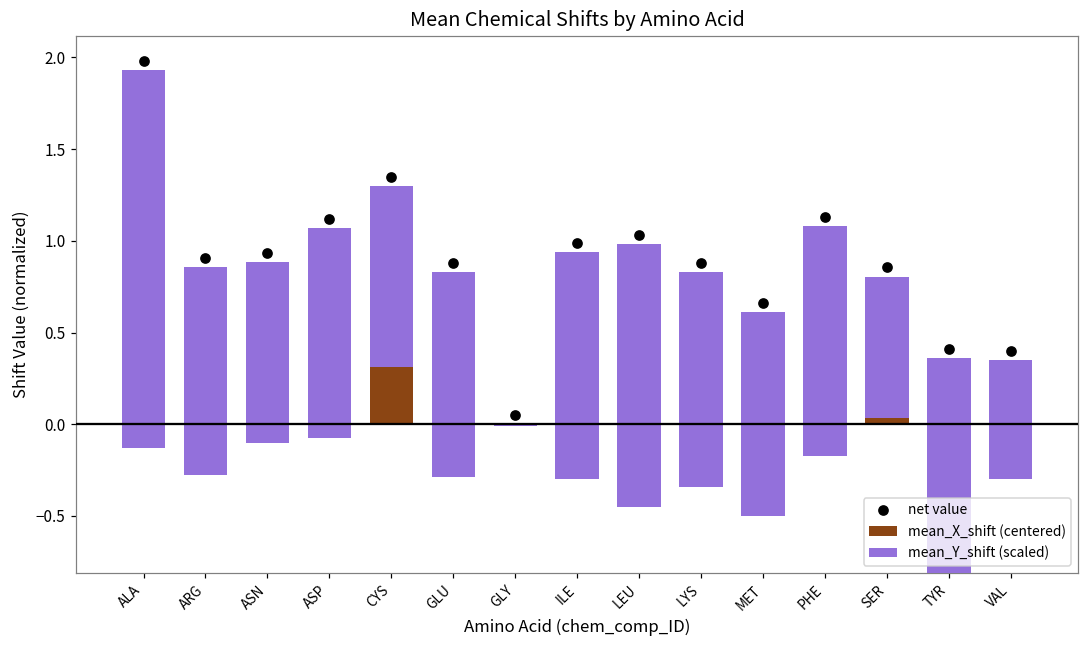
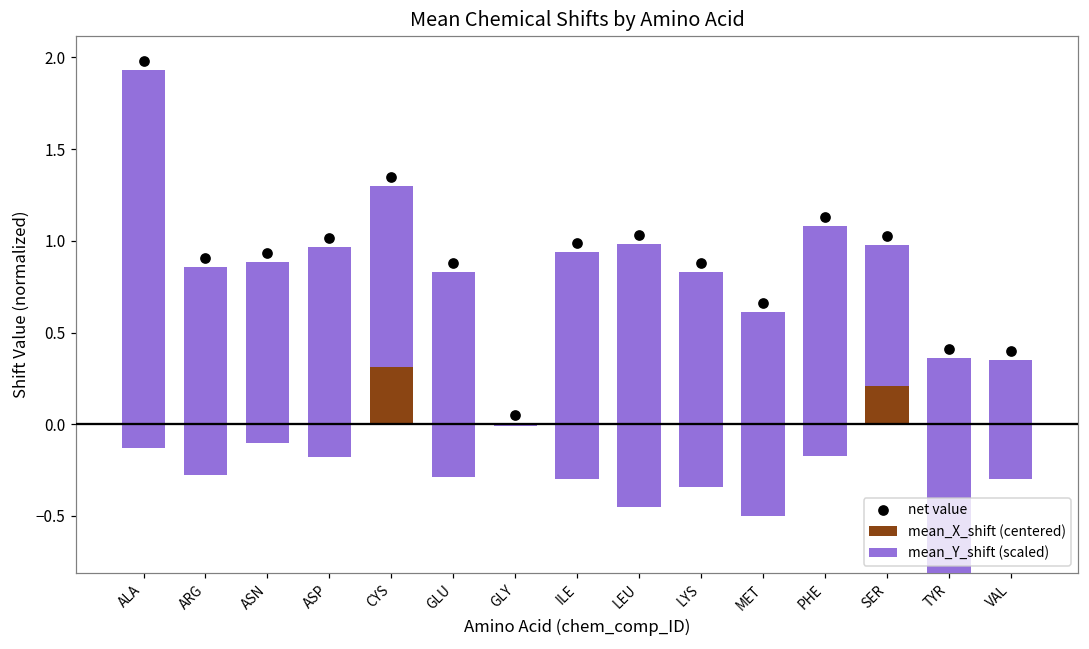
mean_X_shift (centered), ASP: -0.07 -> -0.18
mean_X_shift (centered), SER: 0.04 -> 0.21
